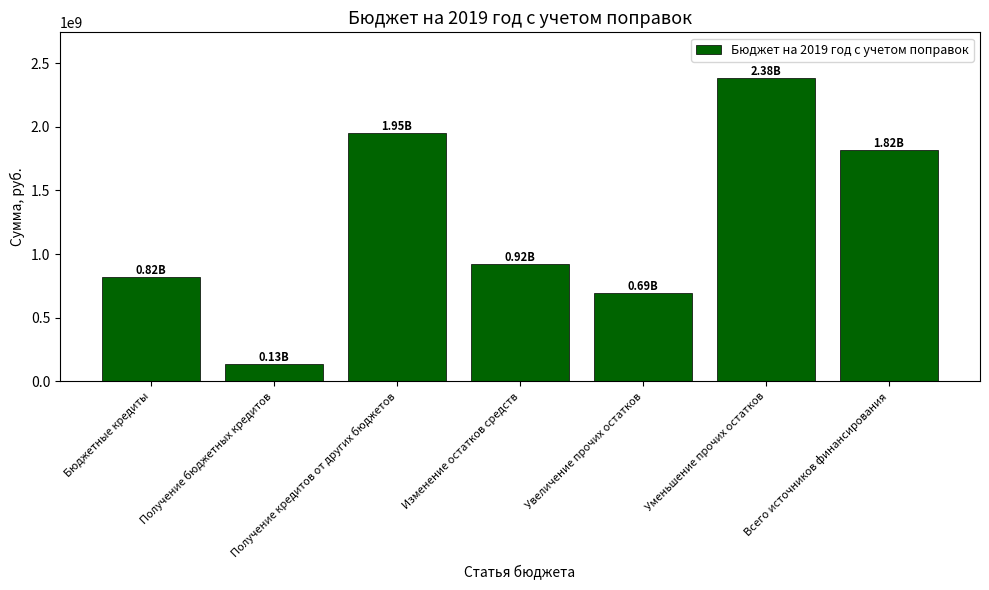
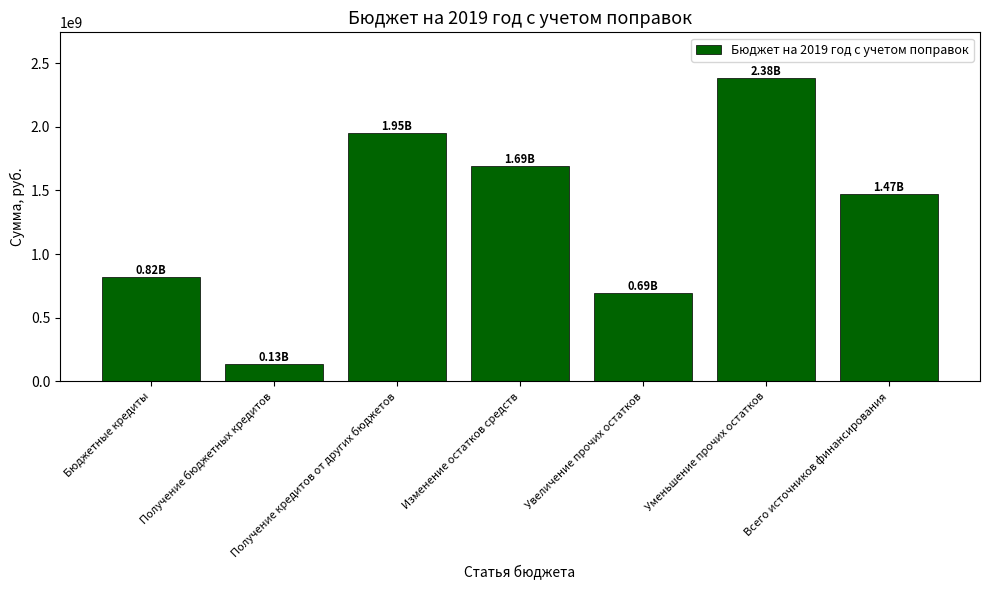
Изменение остатков средств: 0.92B -> 1.69B
Всего источников финансирования: 1.82B -> 1.47B
